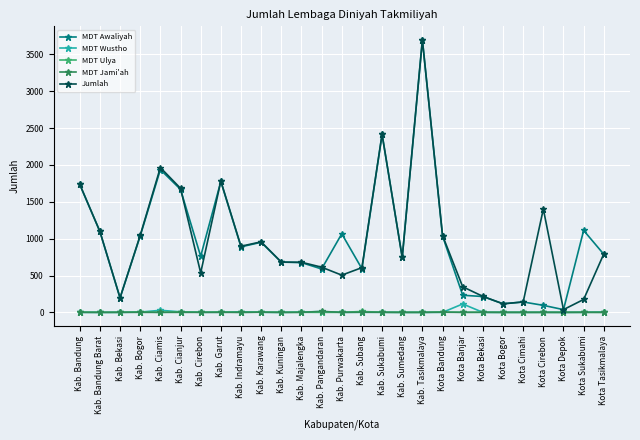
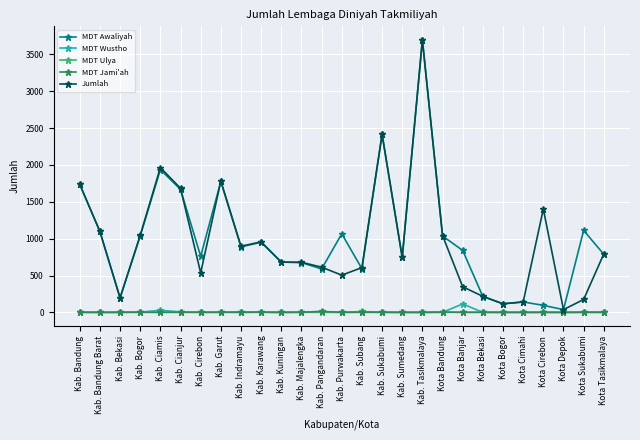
MDT Awaliyah, Kota Banjar: 200 -> 800
